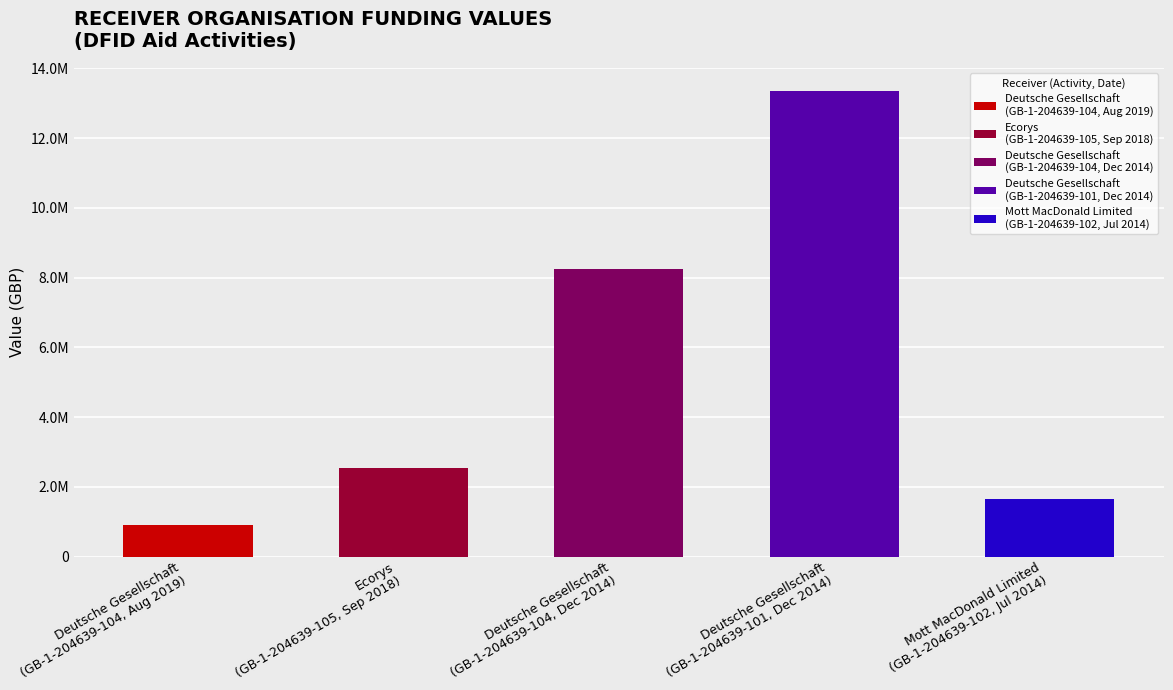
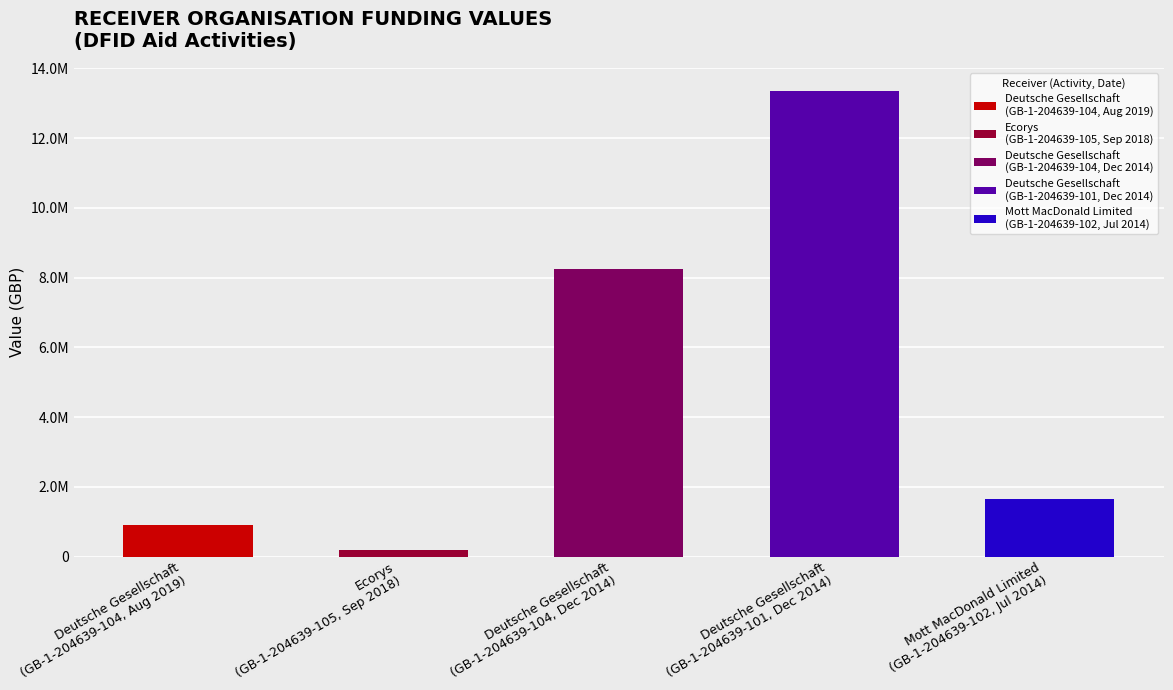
Ecorys (GB-1-204639-105, Sep 2018): 2500000 -> 200000
